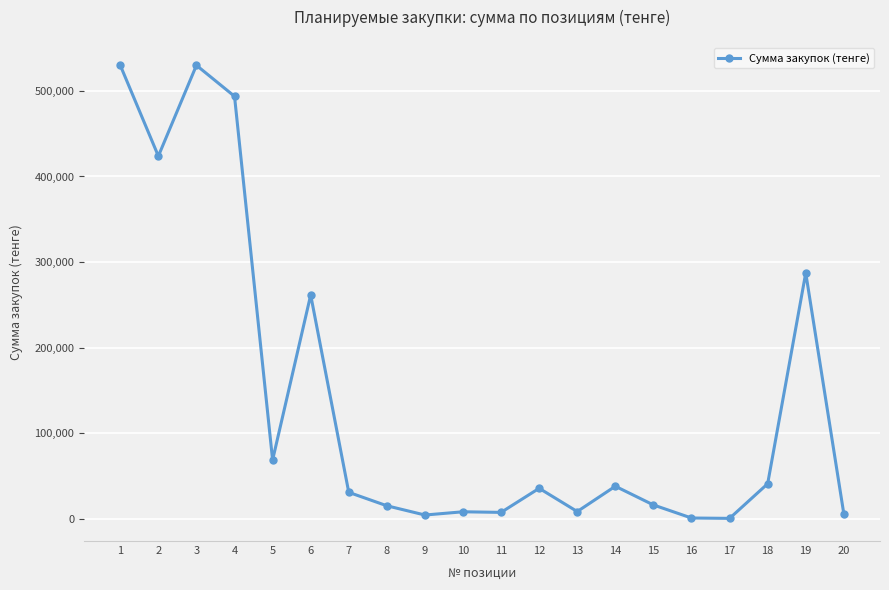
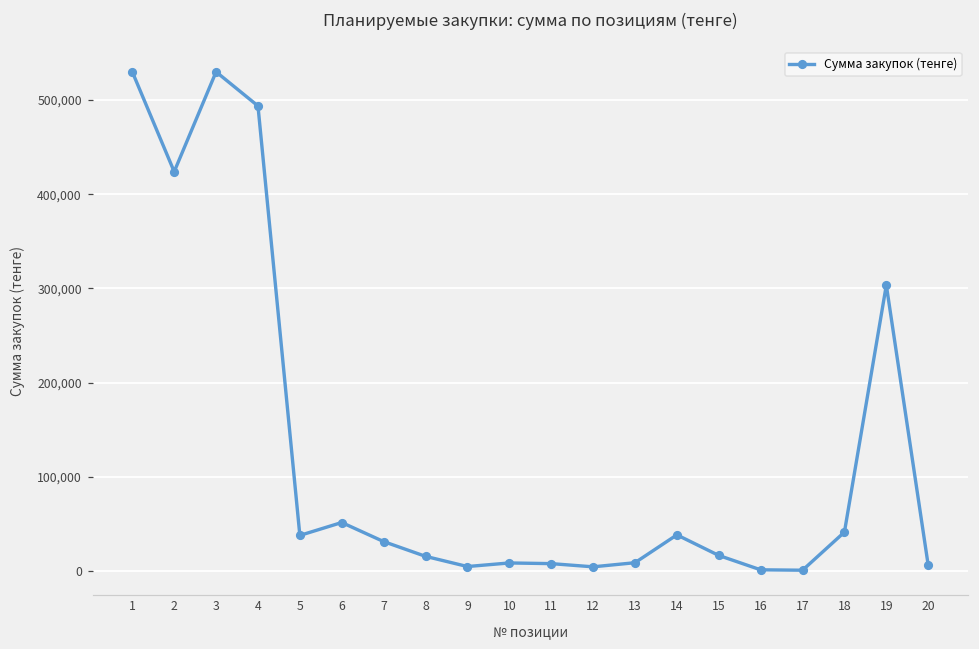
5: 70,000 -> 40,000
6: 260,000 -> 50,000
12: 40,000 -> 0
19: 290,000 -> 300,000
